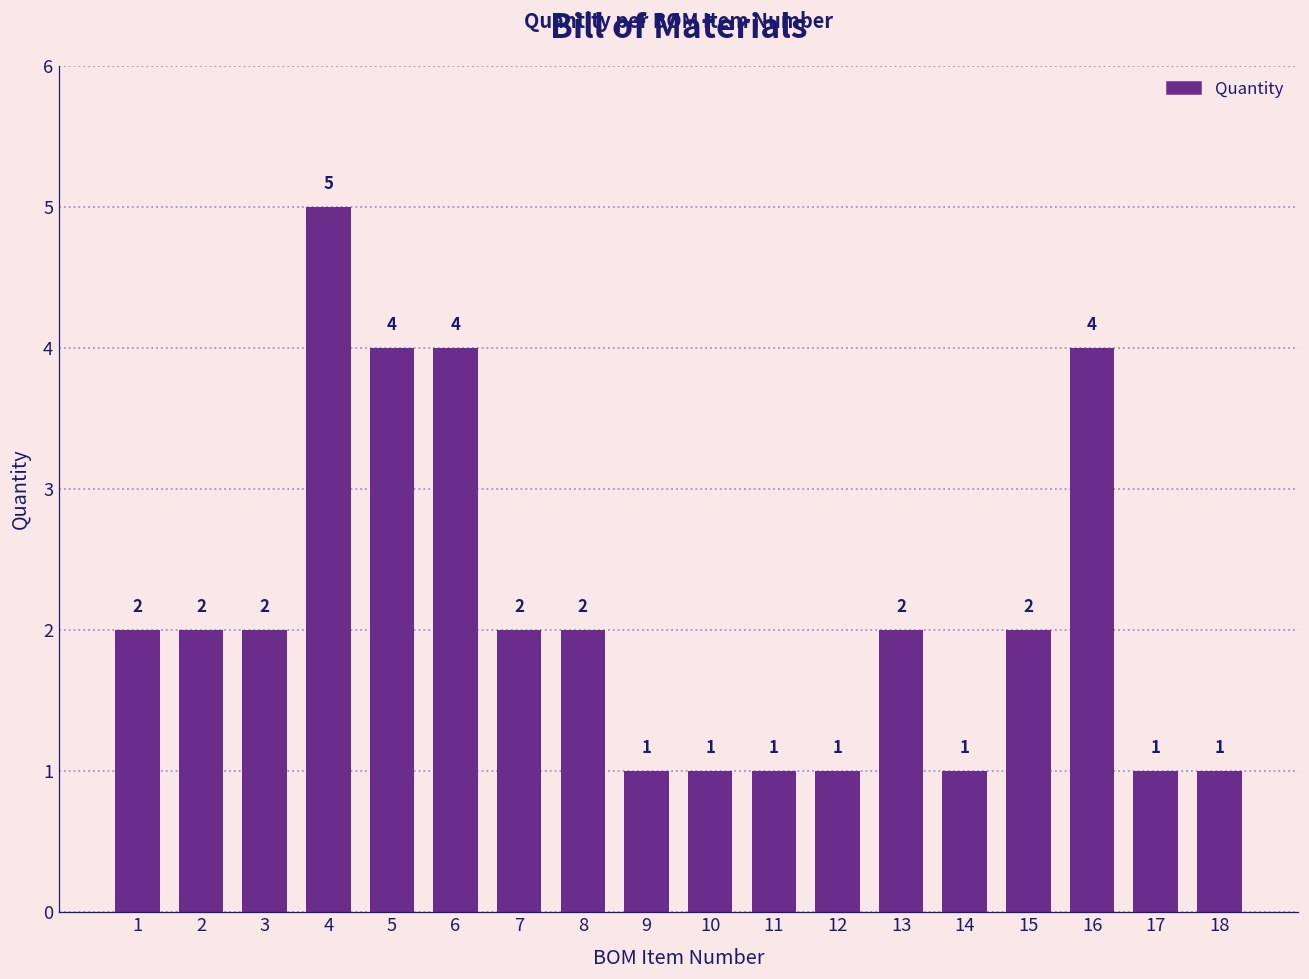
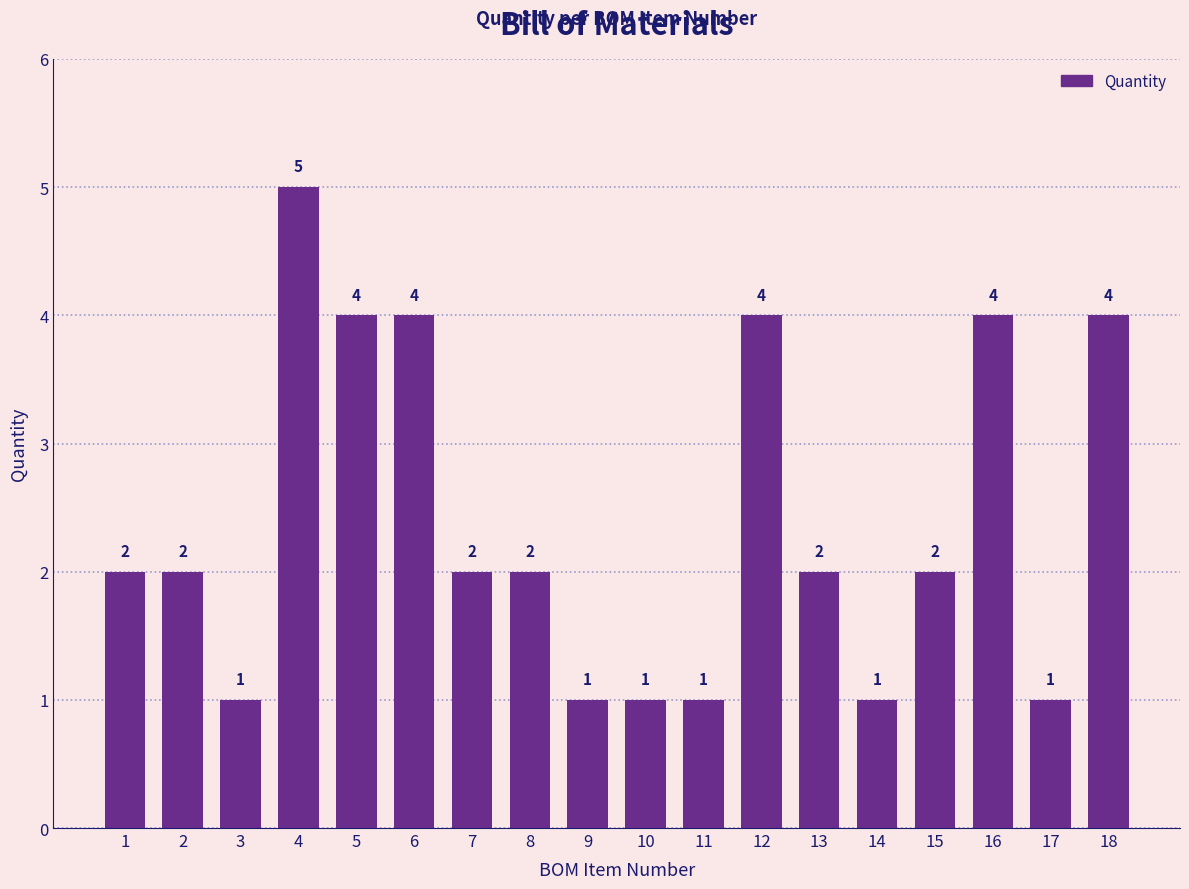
3: 2 -> 1
12: 1 -> 4
18: 1 -> 4
